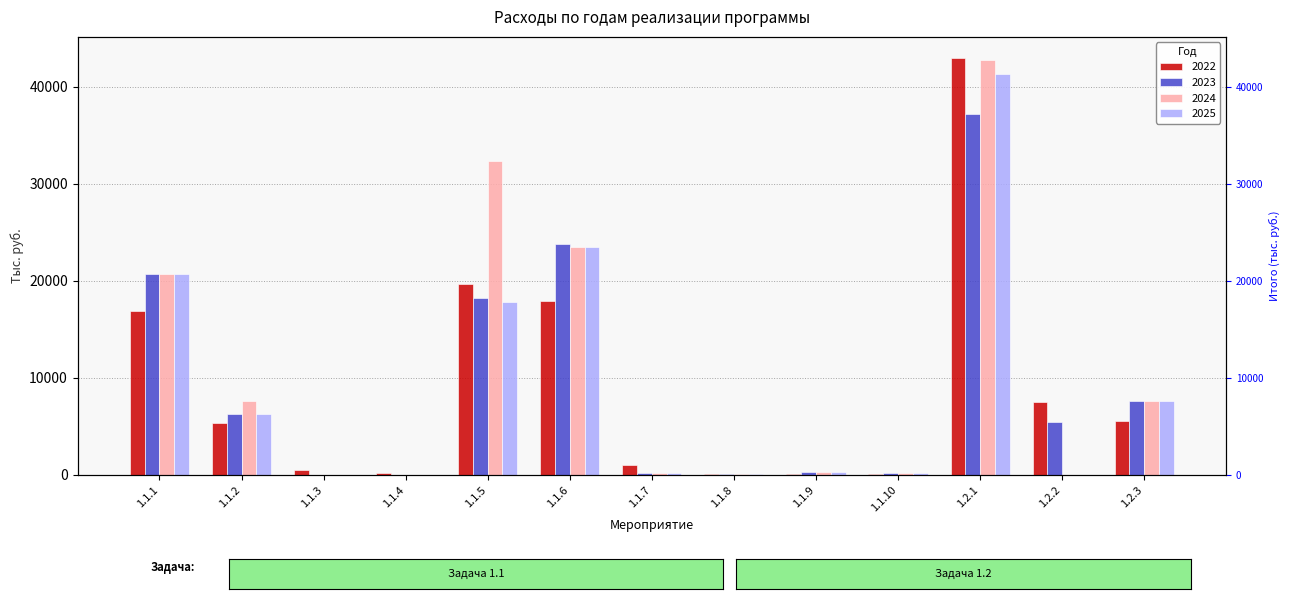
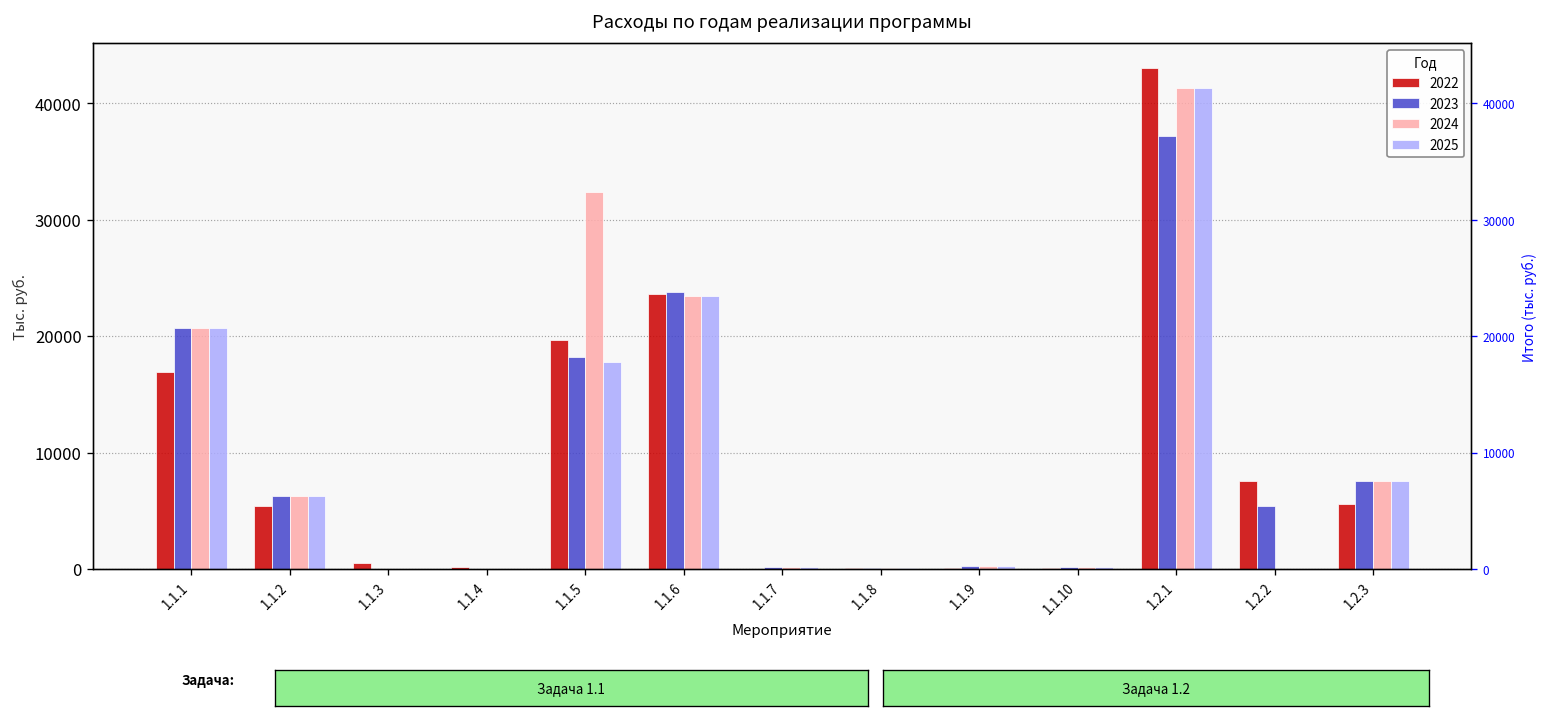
2024, 1.1.2: 8000 -> 6000
2022, 1.1.6: 18000 -> 24000
2022, 1.1.7: 1000 -> 0
2024, 1.2.1: 43000 -> 41000
